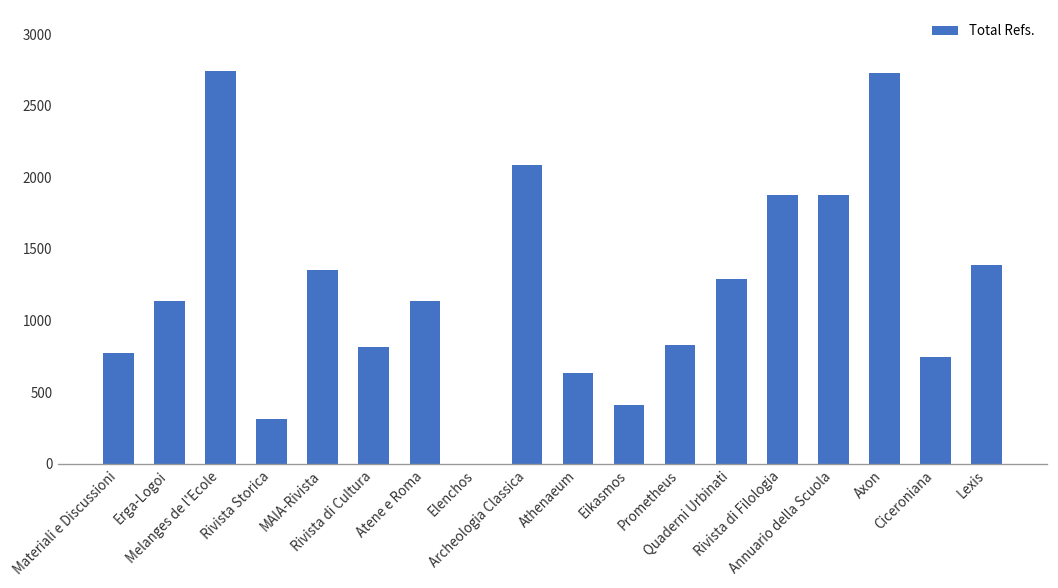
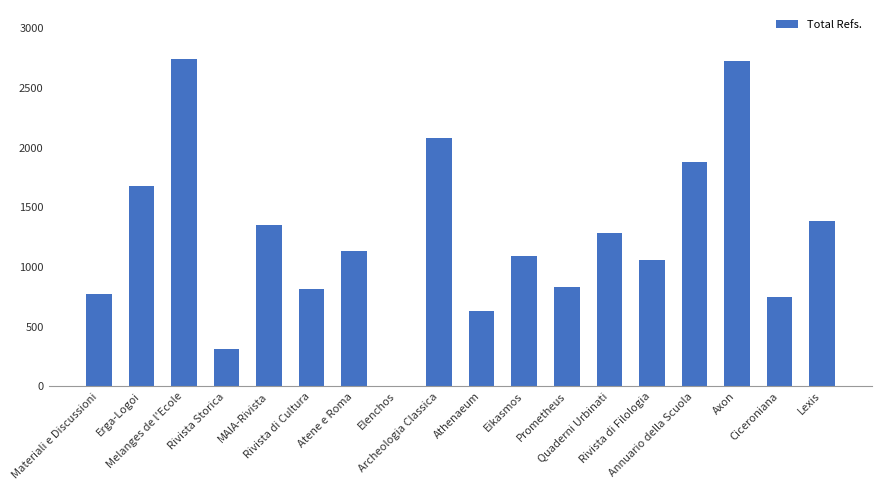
Erga-Logoi: 1140 -> 1680
Eikasmos: 410 -> 1100
Rivista di Filologia: 1880 -> 1060
